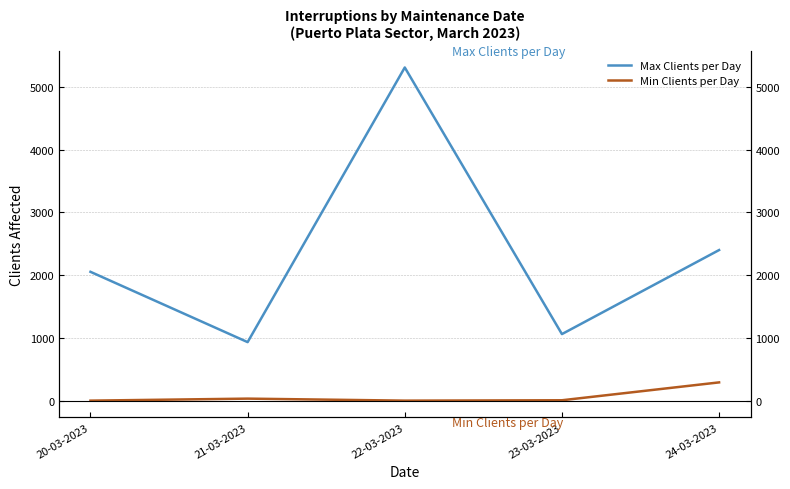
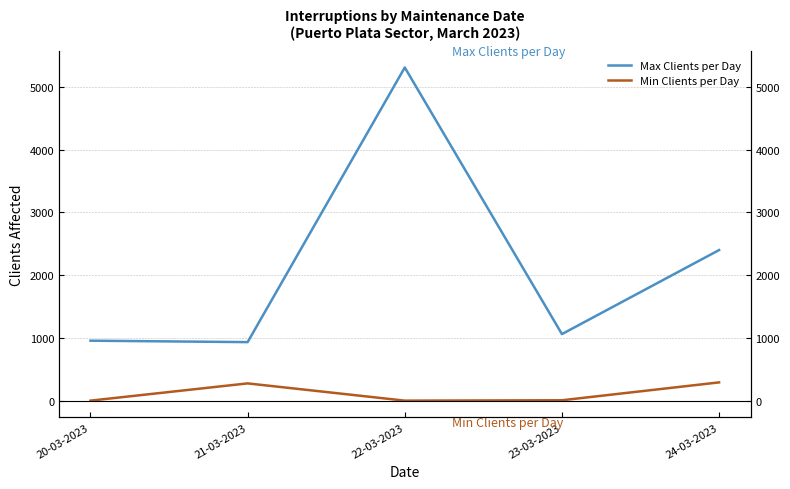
Max Clients per Day, 20-03-2023: 2100 -> 1000
Min Clients per Day, 21-03-2023: 0 -> 300
